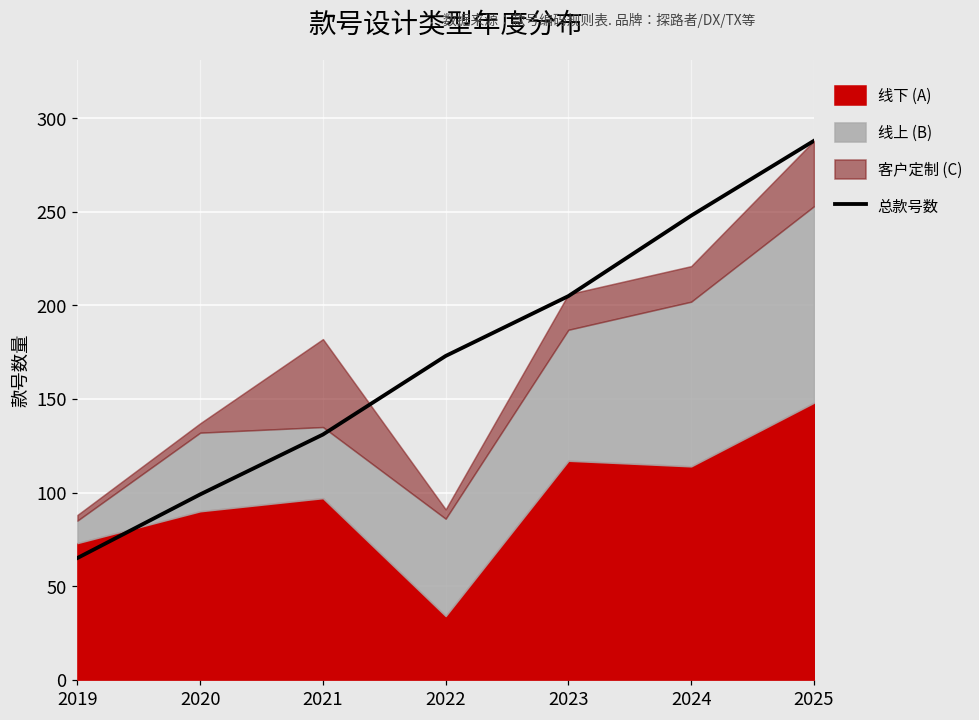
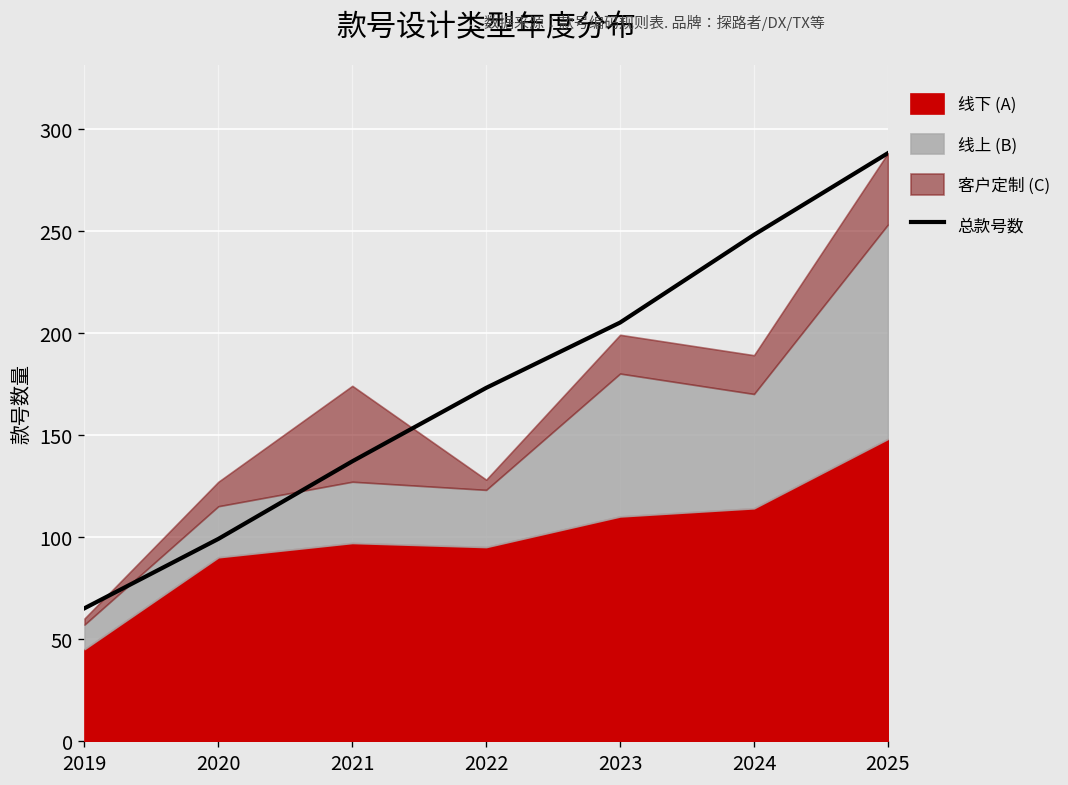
线下 (A), 2019: 73 -> 45
线上 (B), 2020: 42 -> 25
客户定制 (C), 2020: 5 -> 12
总款号数, 2021: 131 -> 137
线上 (B), 2021: 38 -> 30
线下 (A), 2022: 34 -> 95
线上 (B), 2022: 52 -> 28
线下 (A), 2023: 117 -> 110
线上 (B), 2024: 88 -> 56
